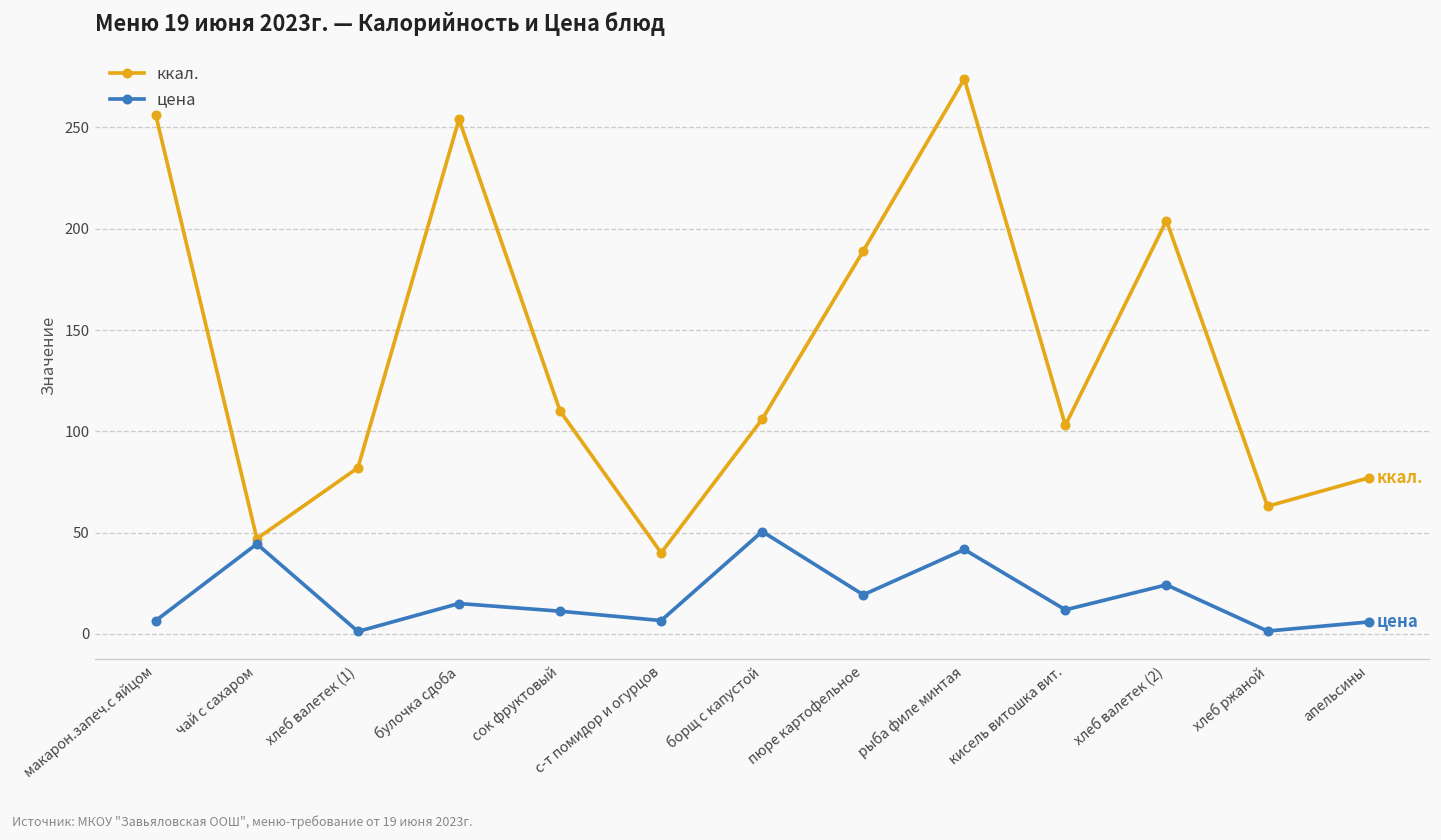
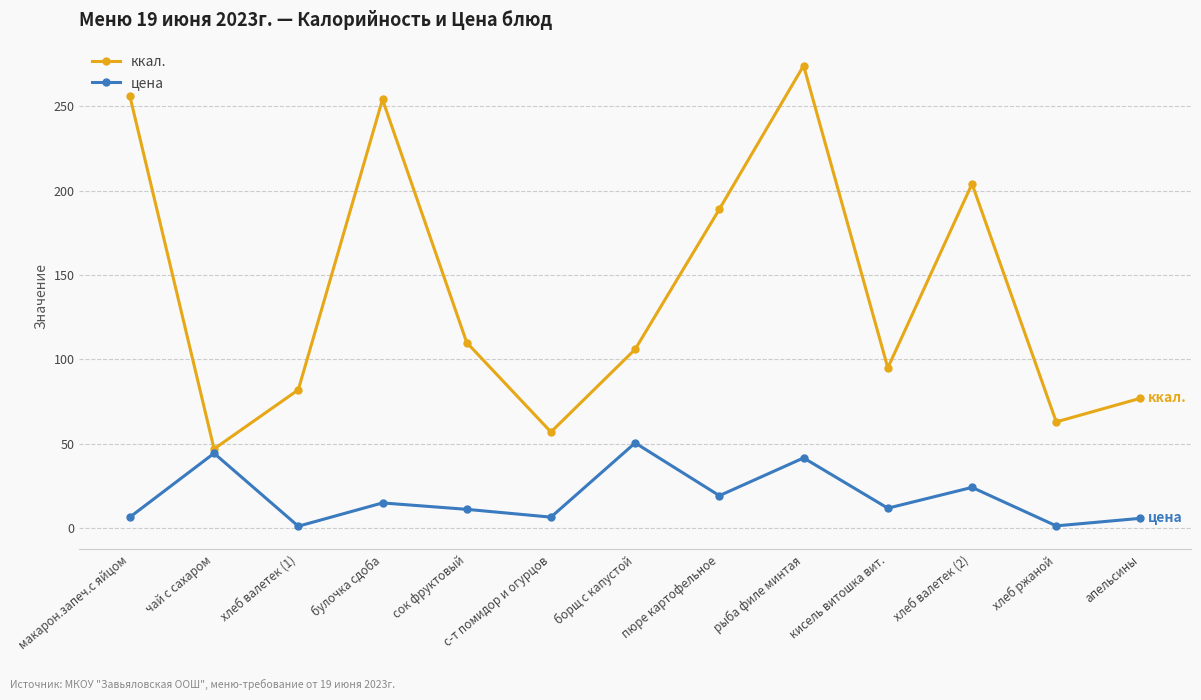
ккал., с-т помидор и огурцов: 40 -> 57
ккал., кисель витошка вит.: 103 -> 95
